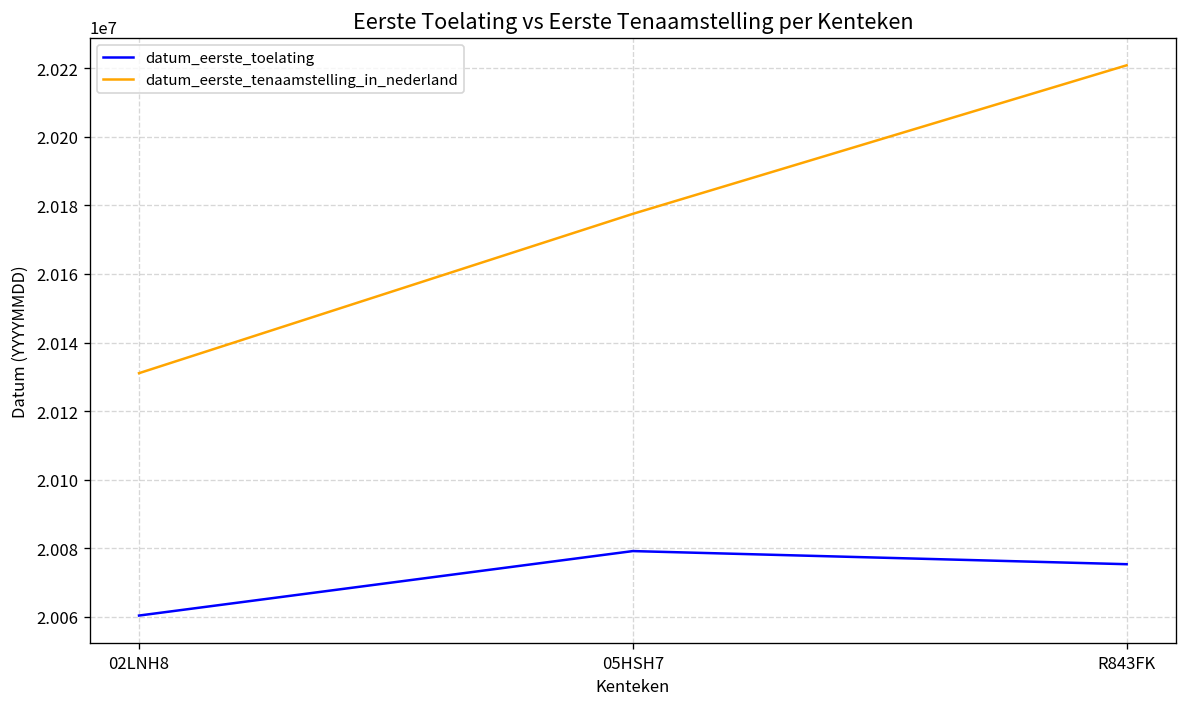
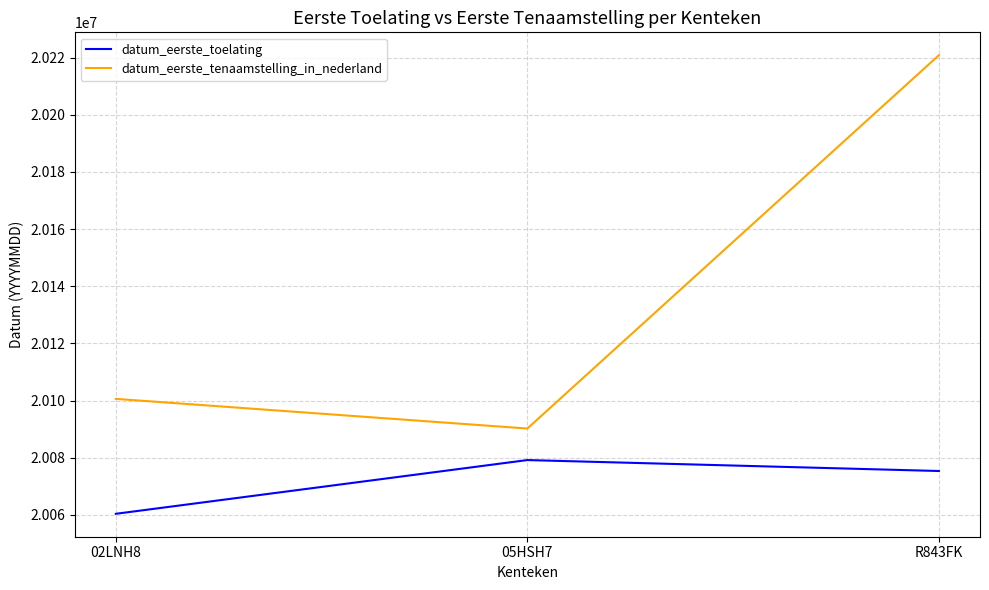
datum_eerste_tenaamstelling_in_nederland, 02LNH8: 20131000 -> 20101000
datum_eerste_tenaamstelling_in_nederland, 05HSH7: 20178000 -> 20090000
